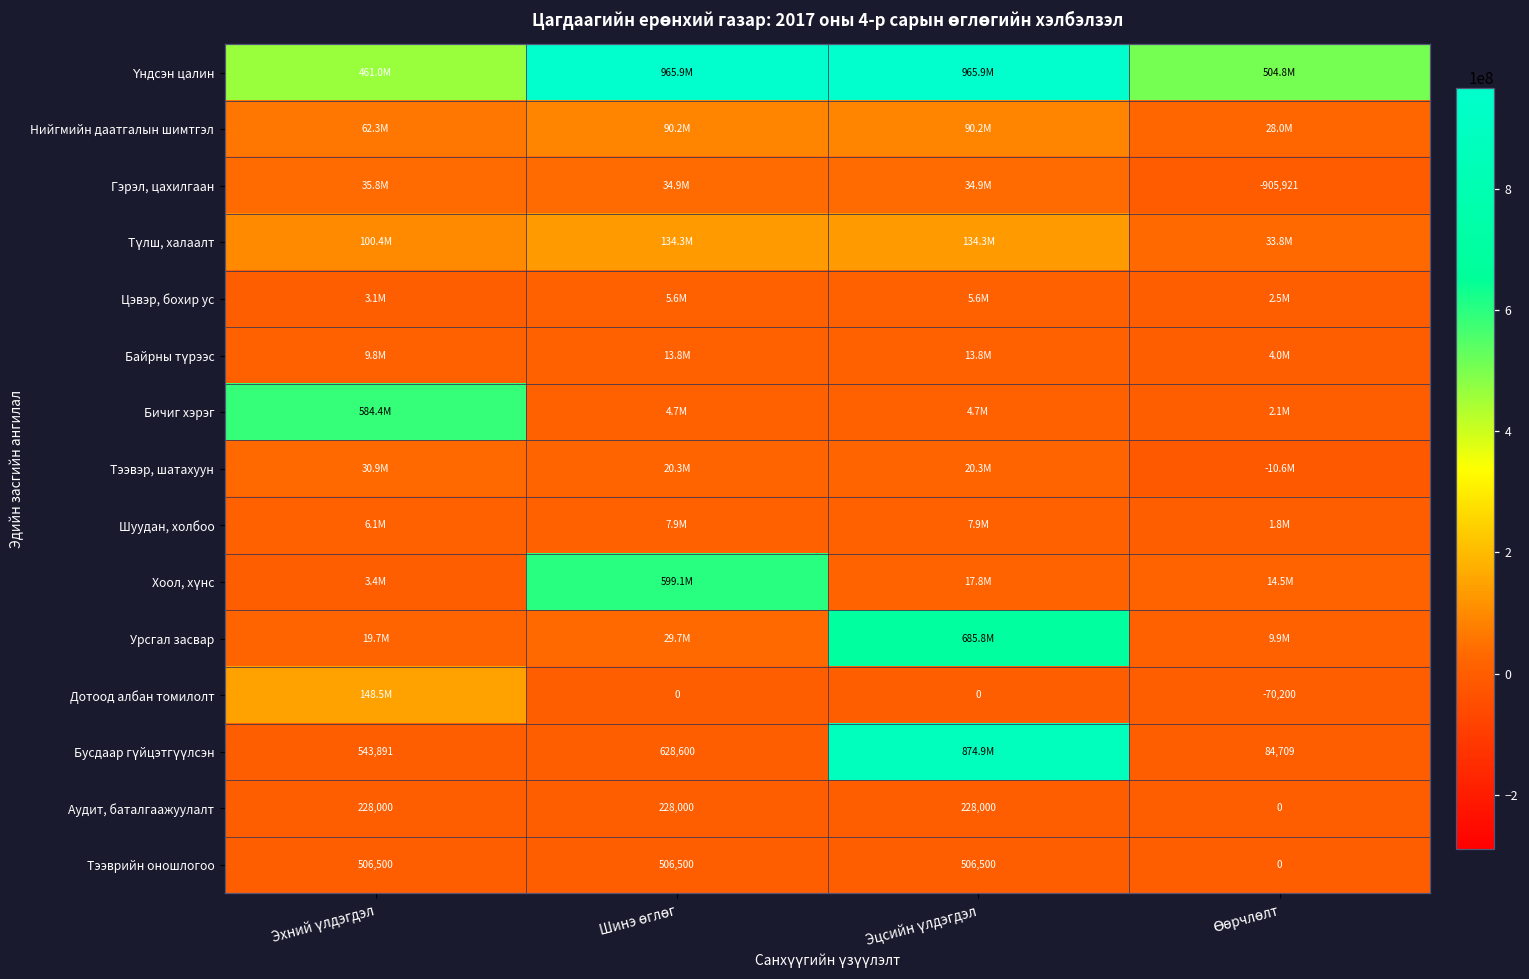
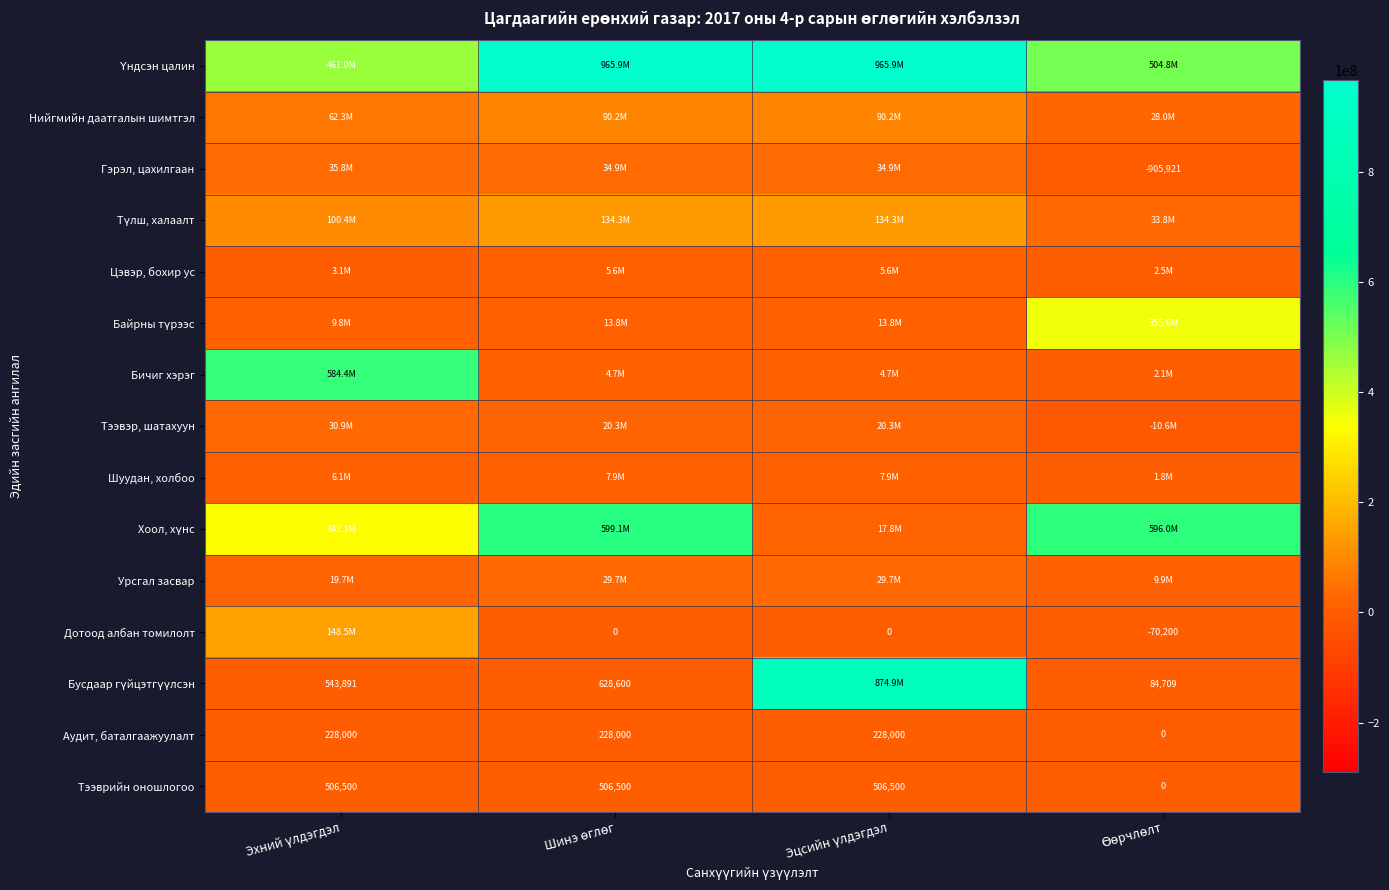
Байрны түрээс, Өөрчлөлт: 4.0M -> 355.6M
Хоол, хүнс, Эхний үлдэгдэл: 3.4M -> 342.1M
Хоол, хүнс, Өөрчлөлт: 14.5M -> 596.0M
Урсгал засвар, Эцсийн үлдэгдэл: 685.8M -> 29.7M
